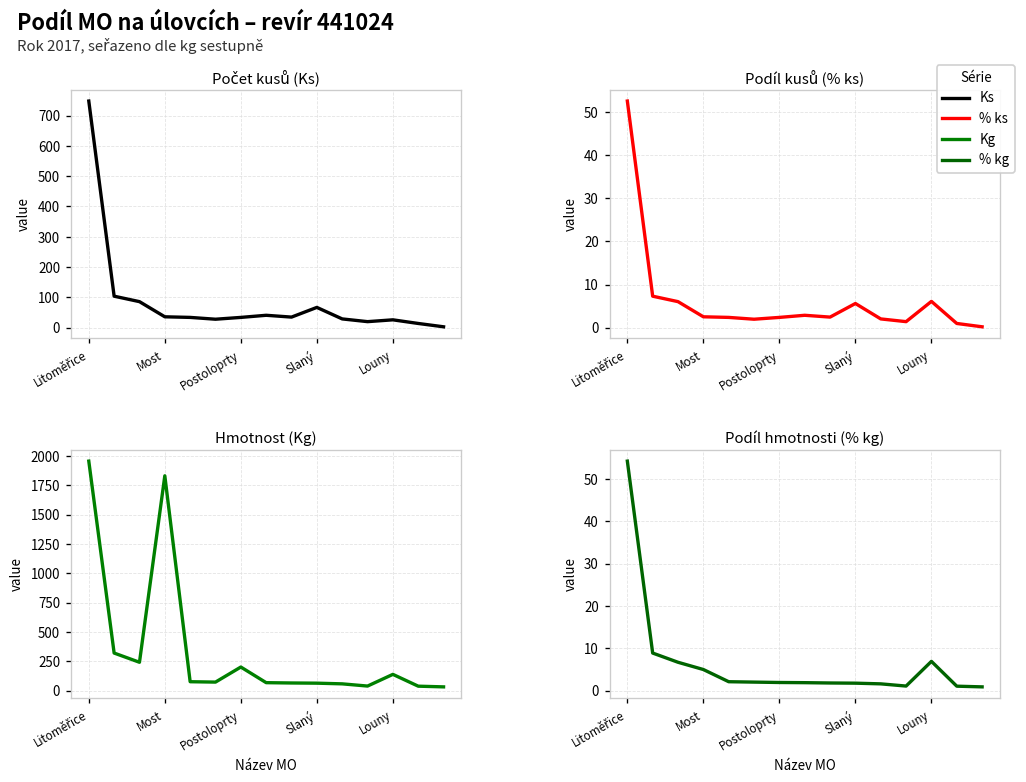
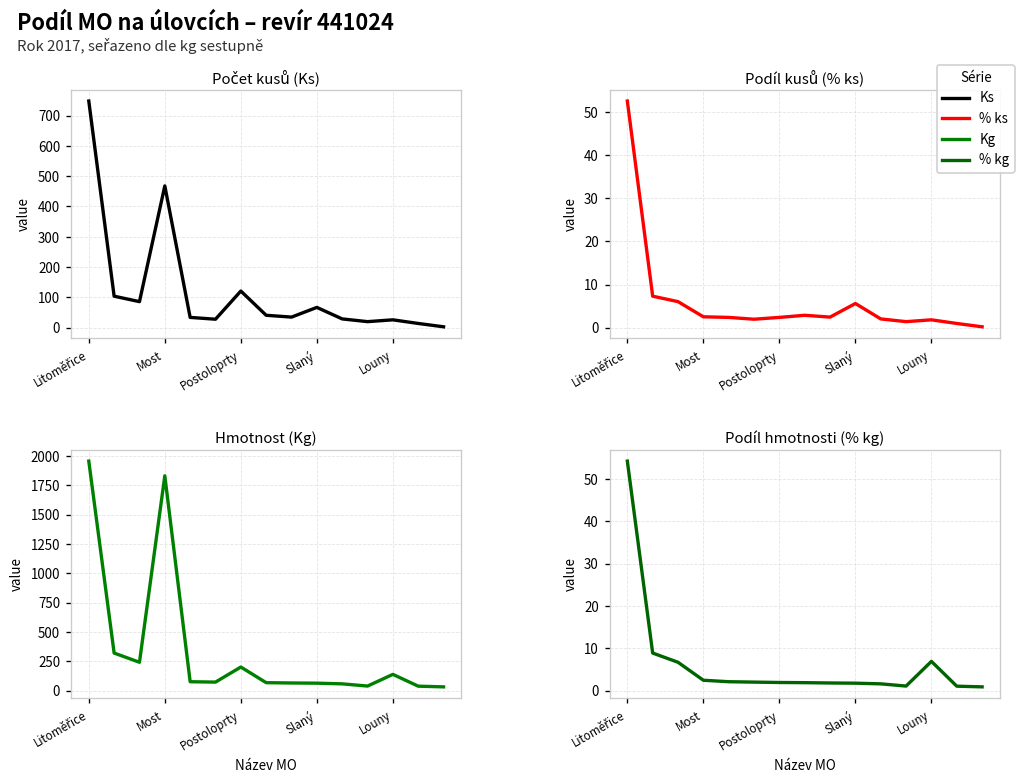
Počet kusů (Ks), Most: 40 -> 470
Počet kusů (Ks), Postoloprty: 30 -> 120
Podíl kusů (% ks), Louny: 6 -> 2
Podíl hmotnosti (% kg), Most: 5 -> 2
